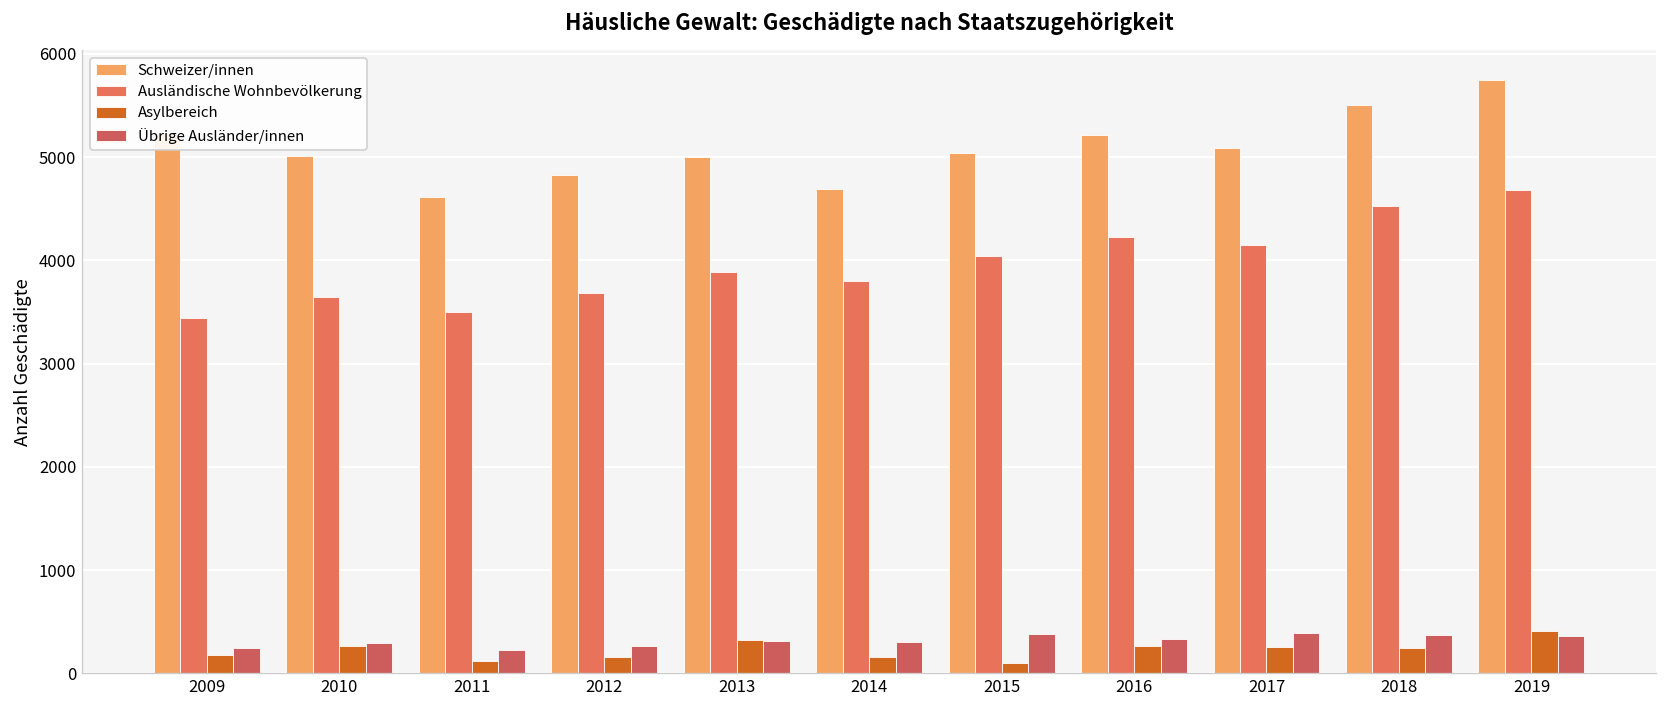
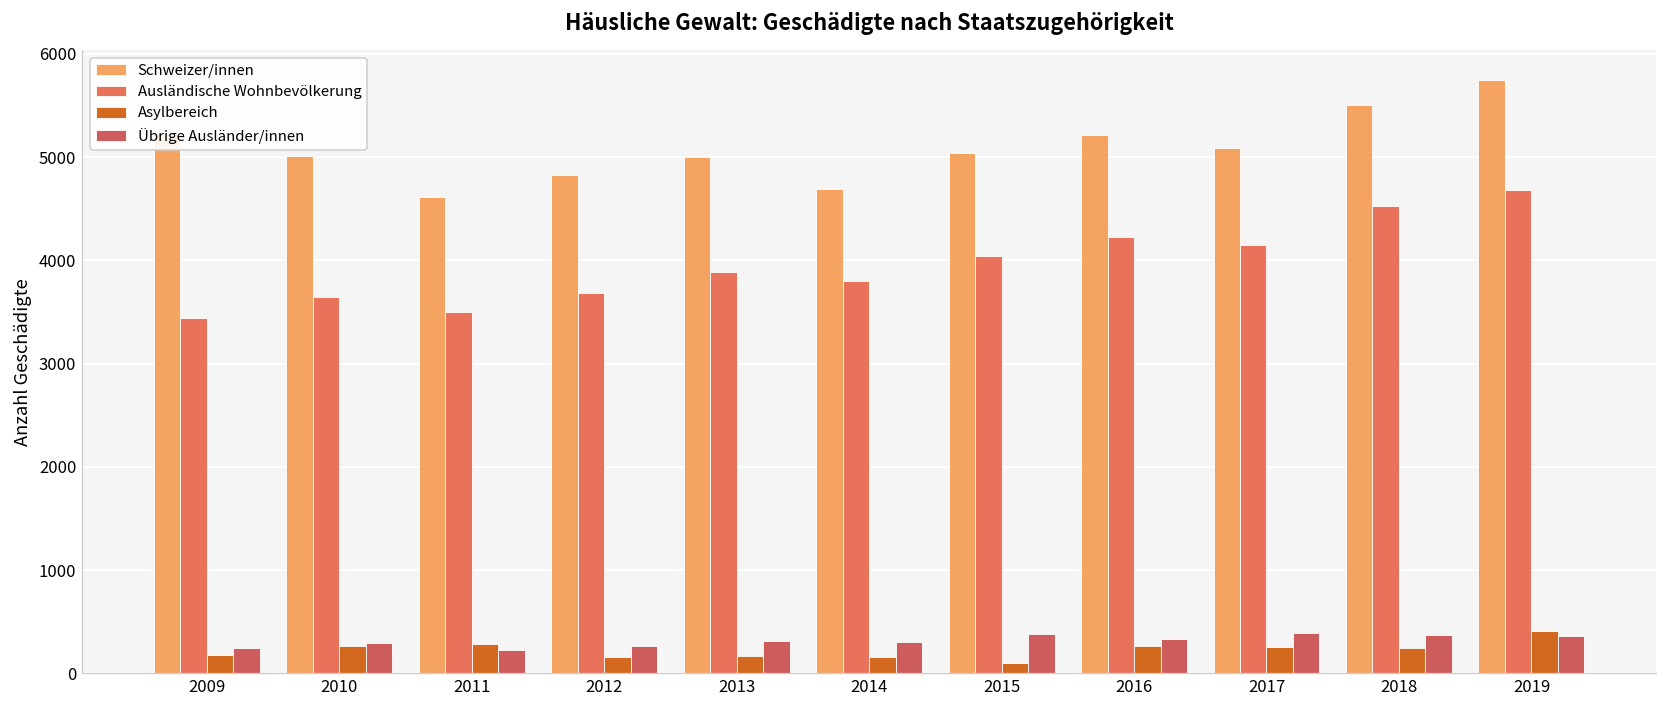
Asylbereich, 2011: 100 -> 300
Asylbereich, 2013: 300 -> 200
